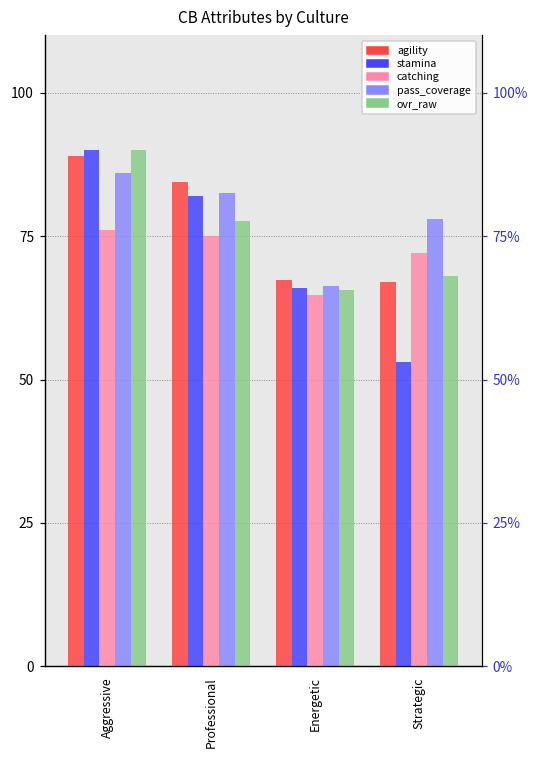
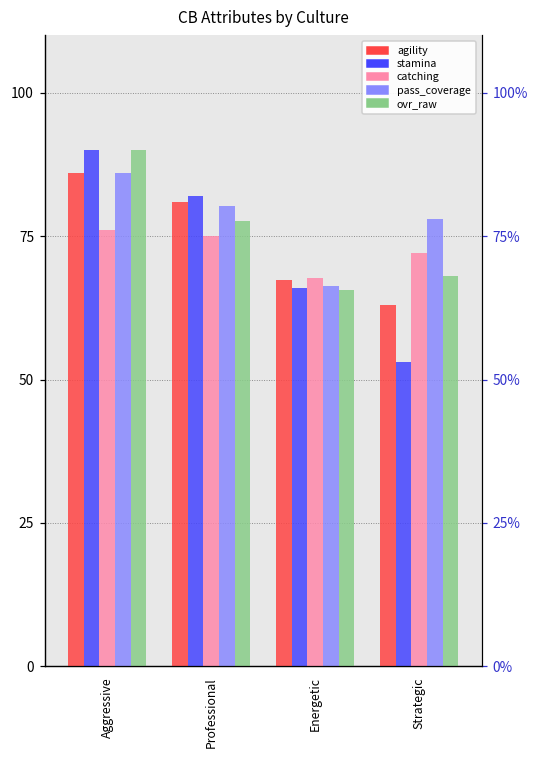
agility, Aggressive: 89 -> 86
agility, Professional: 84 -> 81
pass_coverage, Professional: 83 -> 80
catching, Energetic: 65 -> 68
agility, Strategic: 67 -> 63
